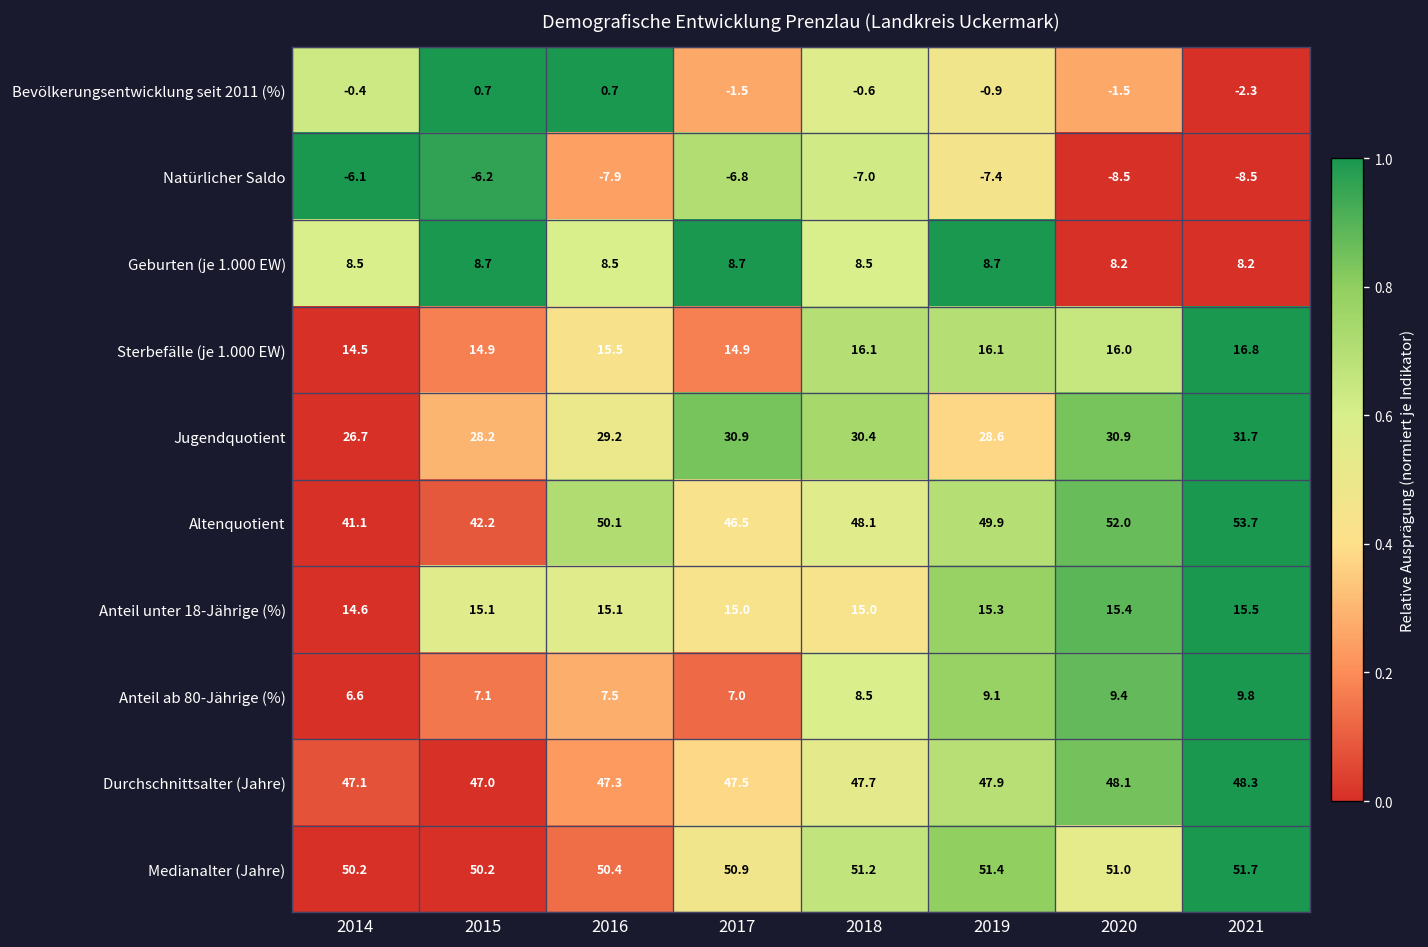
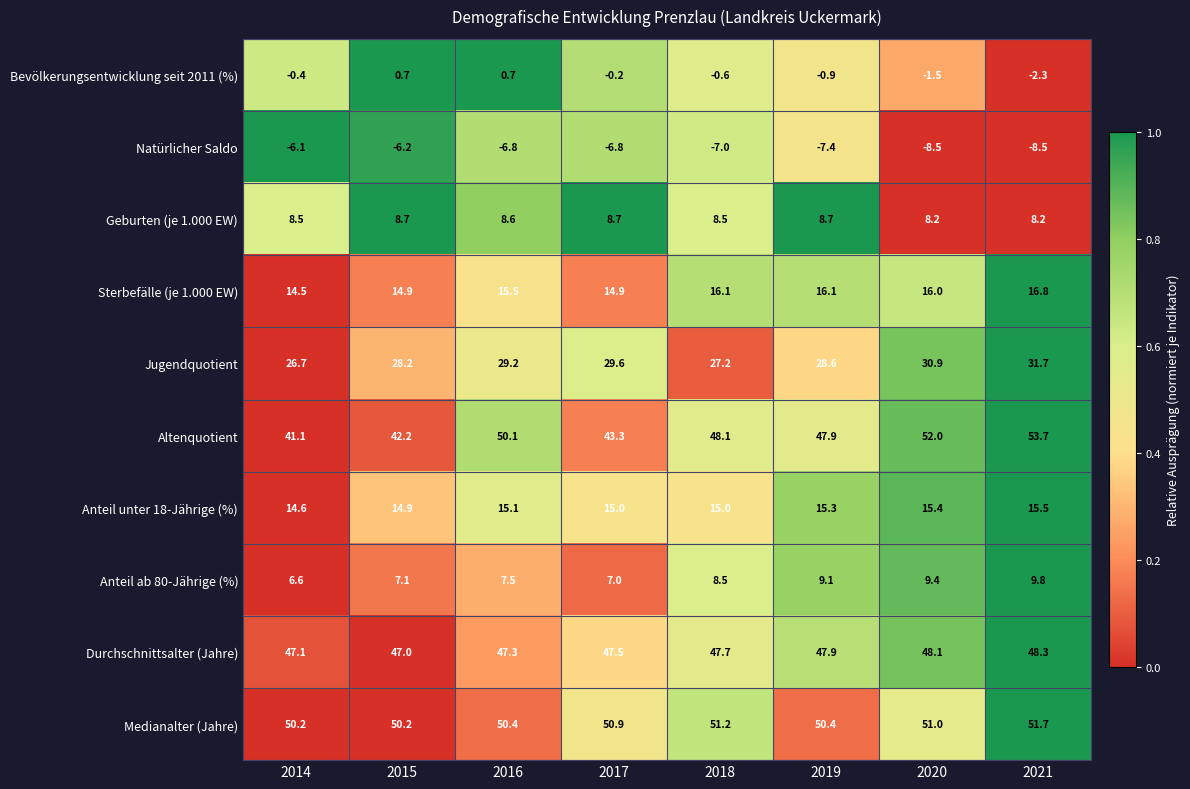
Bevölkerungsentwicklung seit 2011 (%), 2017: -1.5 -> -0.2
Natürlicher Saldo, 2016: -7.9 -> -6.8
Geburten (je 1.000 EW), 2016: 8.5 -> 8.6
Jugendquotient, 2017: 30.9 -> 29.6
Jugendquotient, 2018: 30.4 -> 27.2
Altenquotient, 2017: 46.5 -> 43.3
Altenquotient, 2019: 49.9 -> 47.9
Anteil unter 18-Jährige (%), 2015: 15.1 -> 14.9
Medianalter (Jahre), 2019: 51.4 -> 50.4
